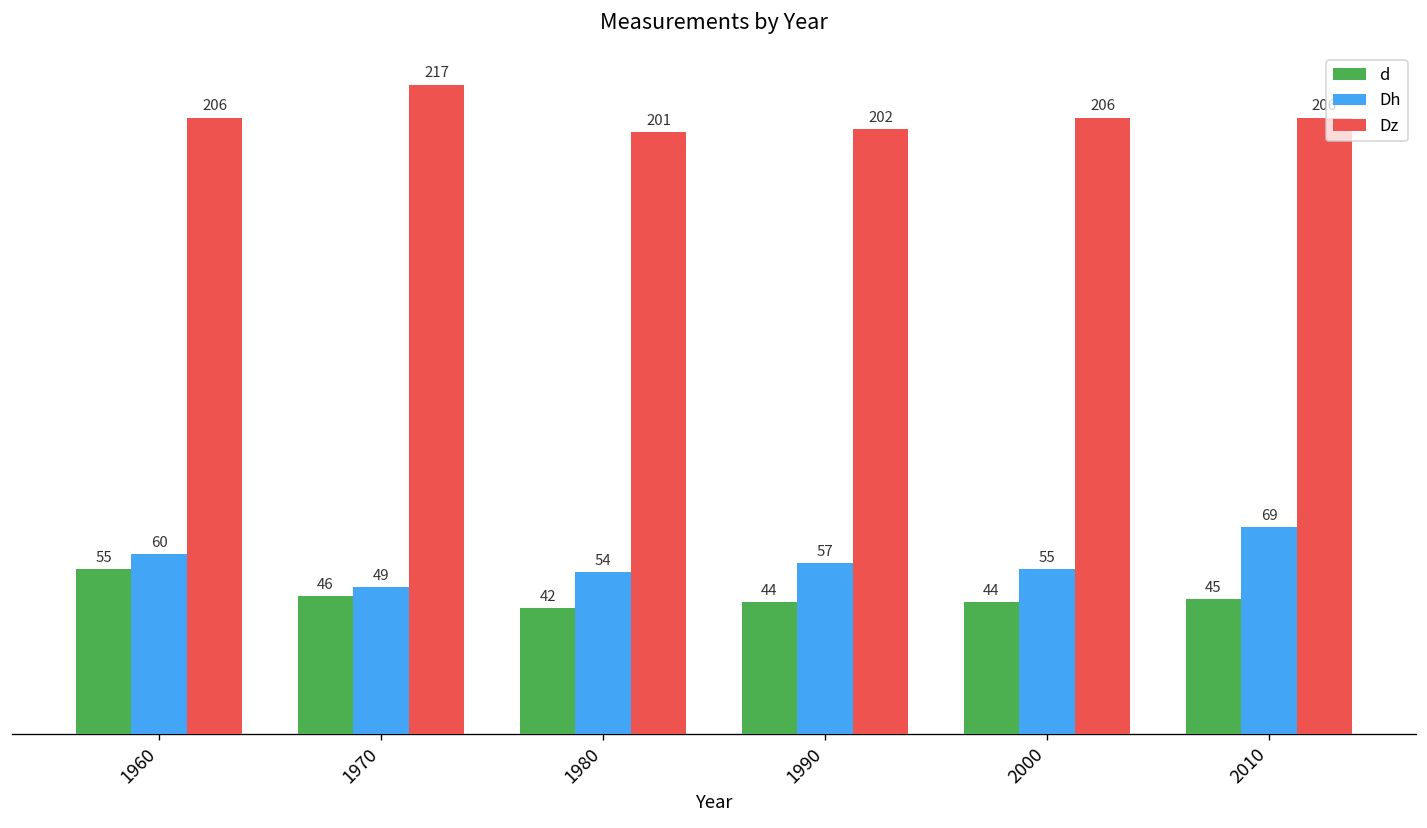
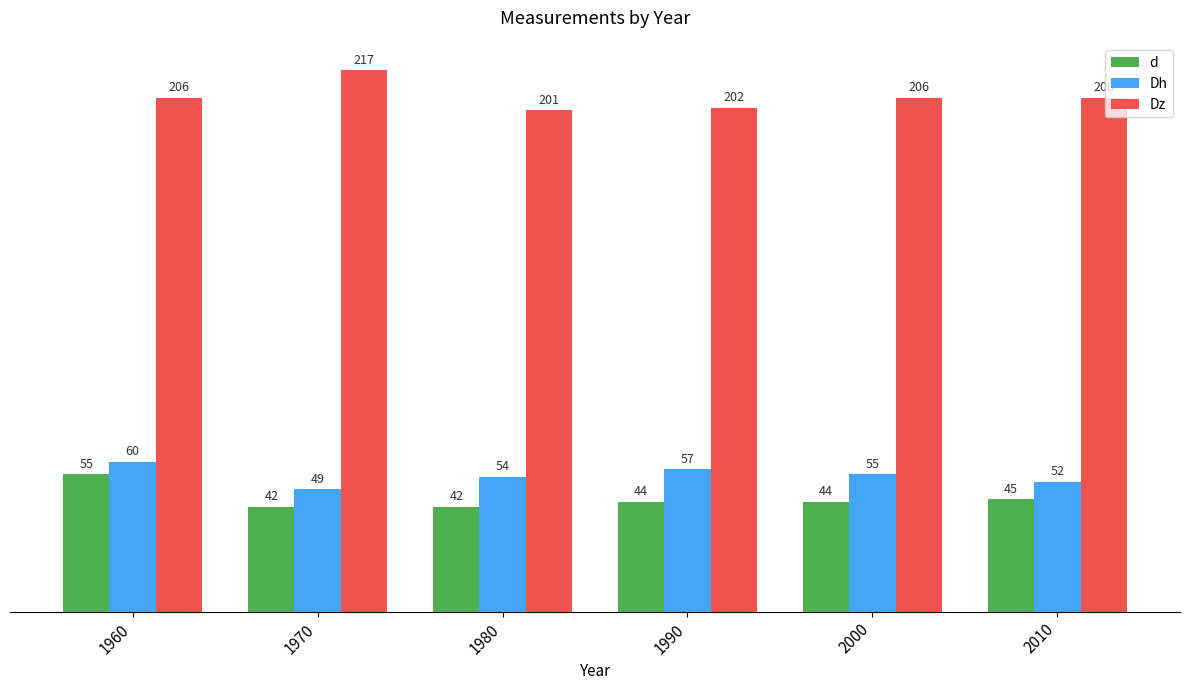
d, 1970: 46 -> 42
Dh, 2010: 69 -> 52
